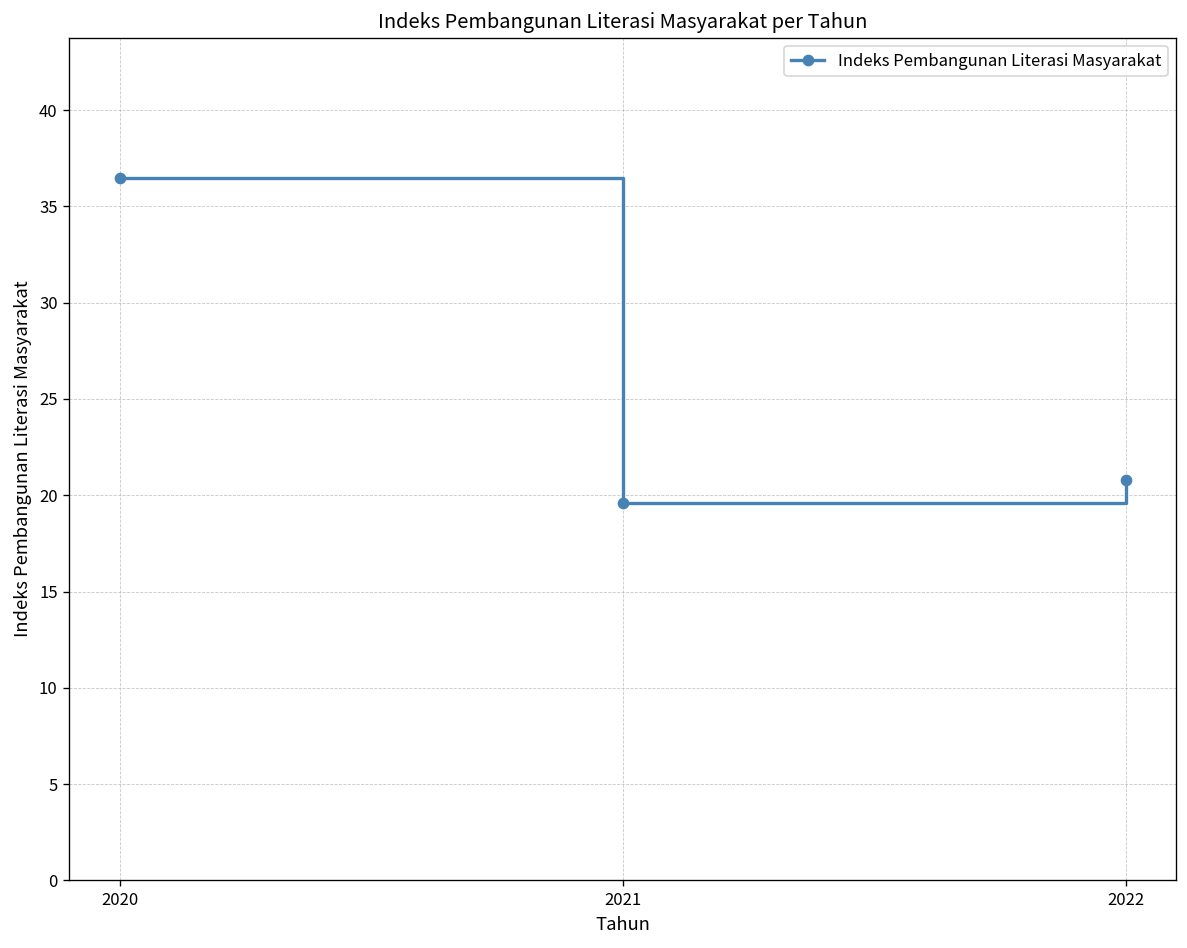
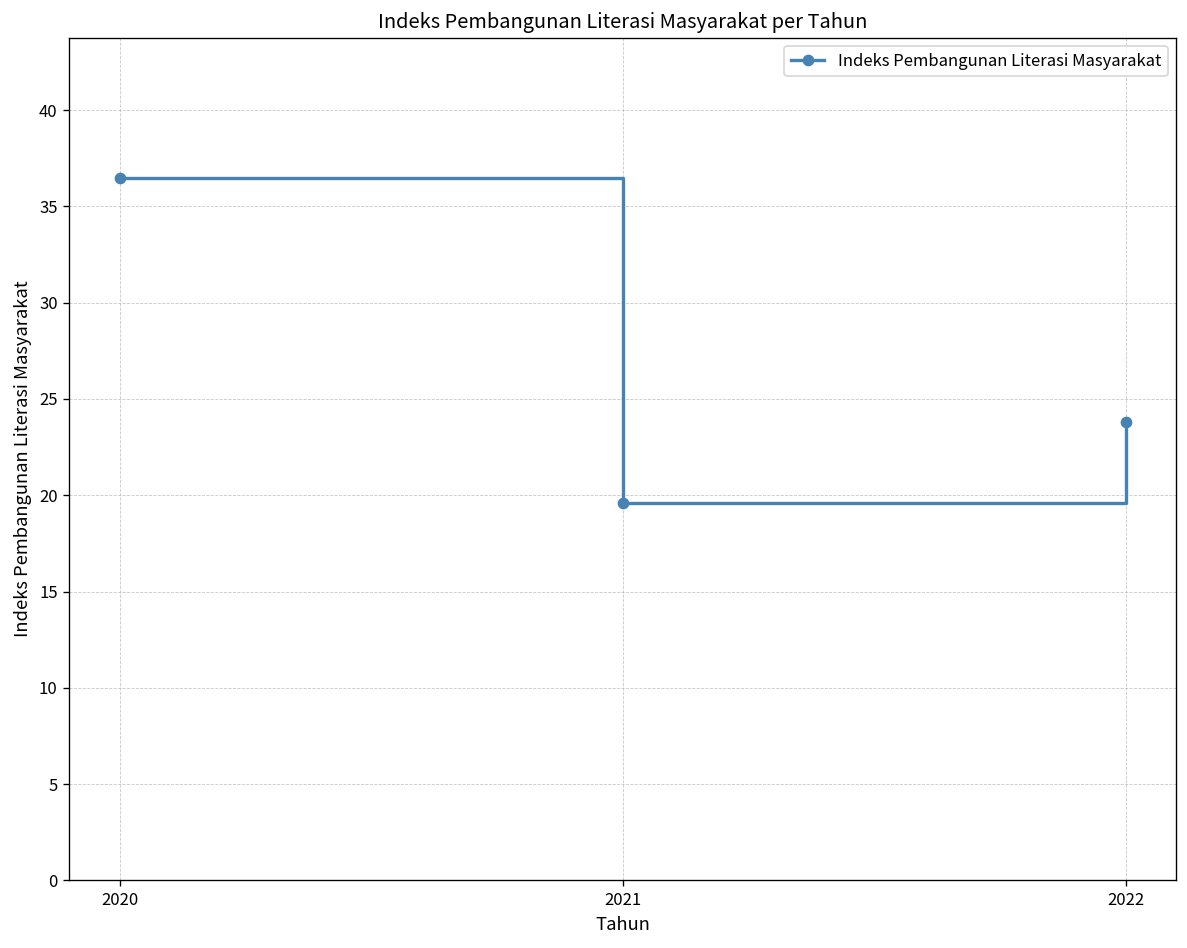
2022: 20.8 -> 23.8
